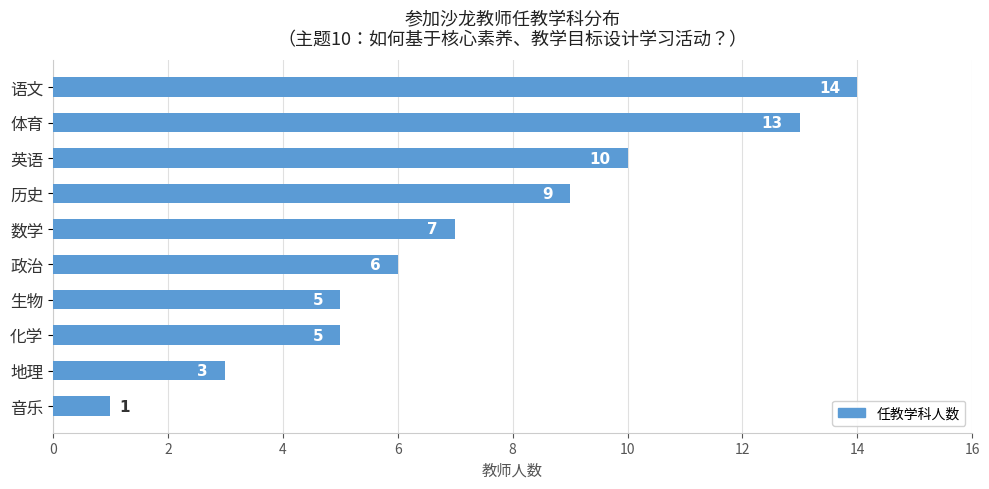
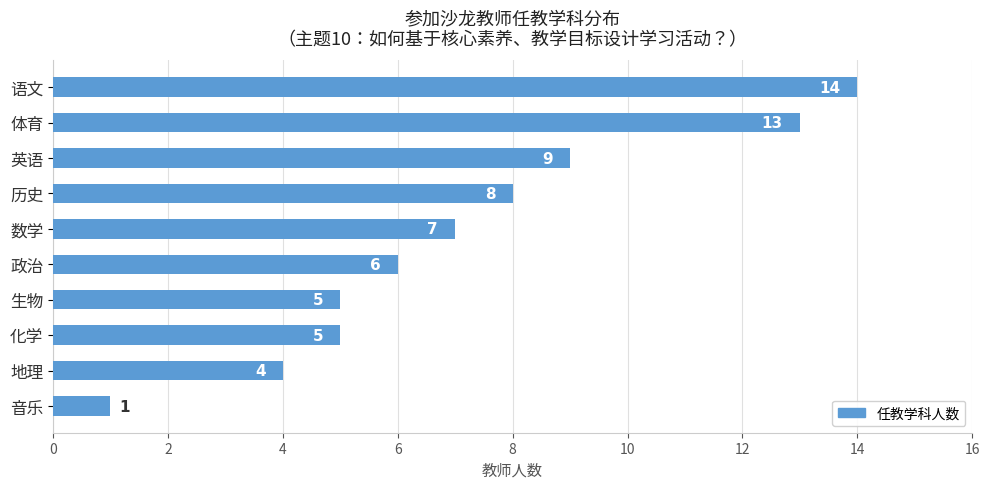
英语: 10 -> 9
历史: 9 -> 8
地理: 3 -> 4
